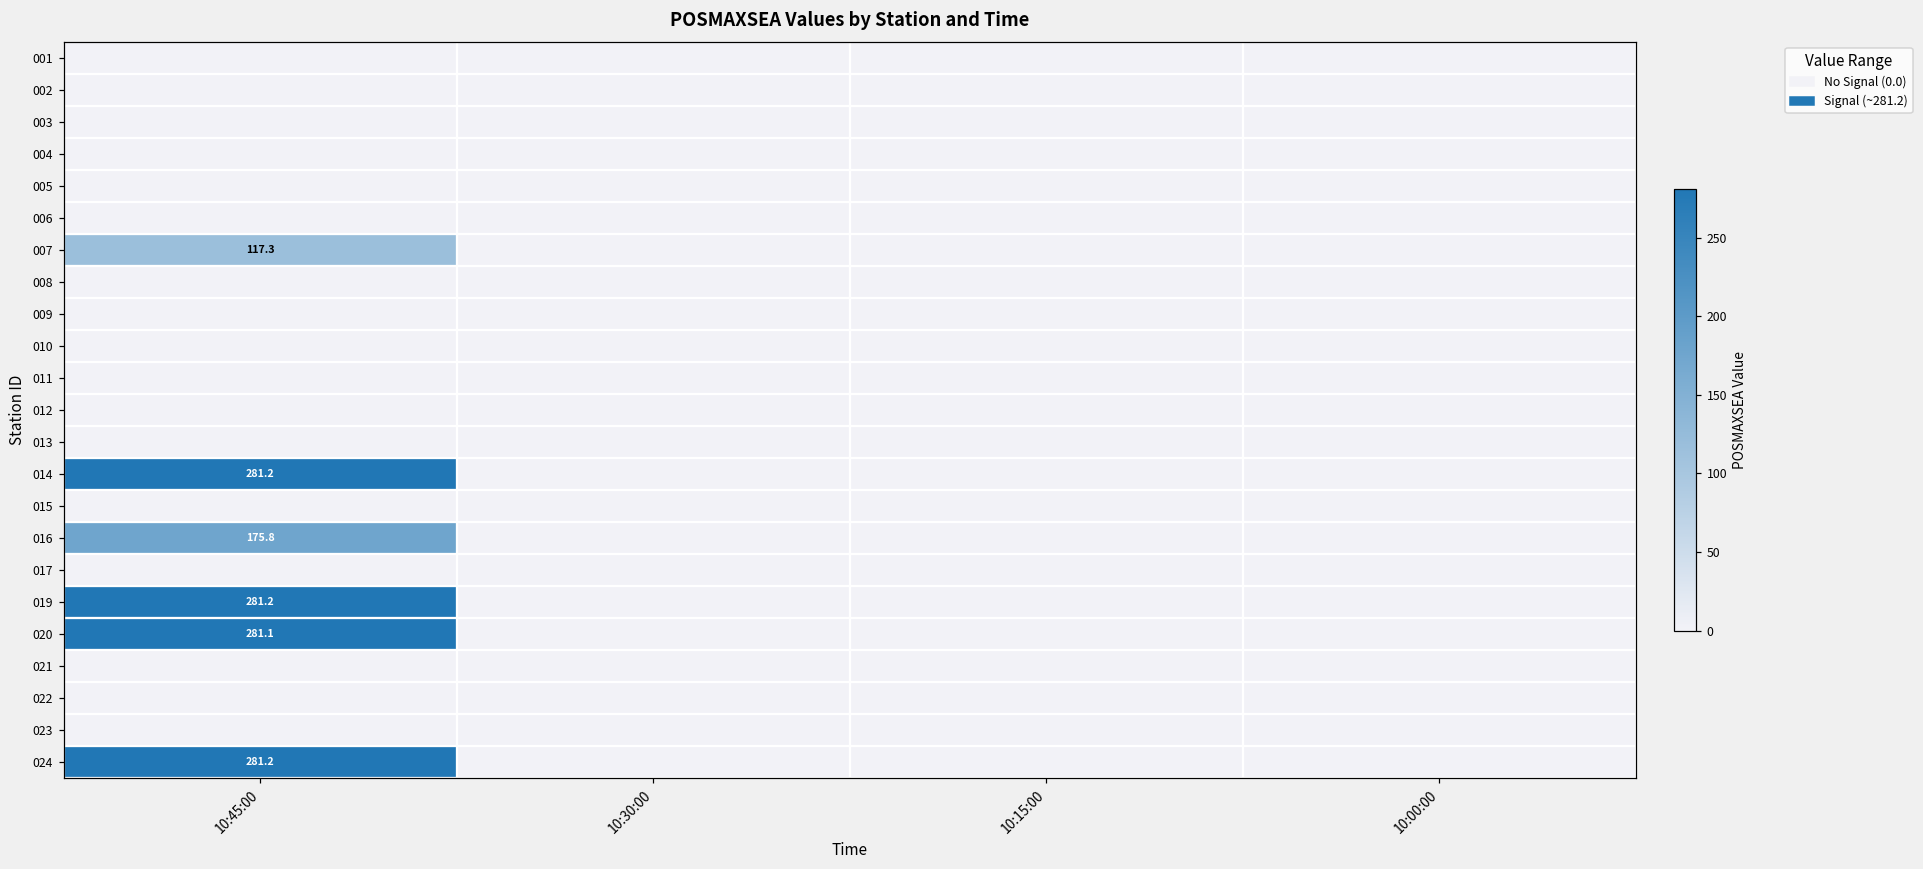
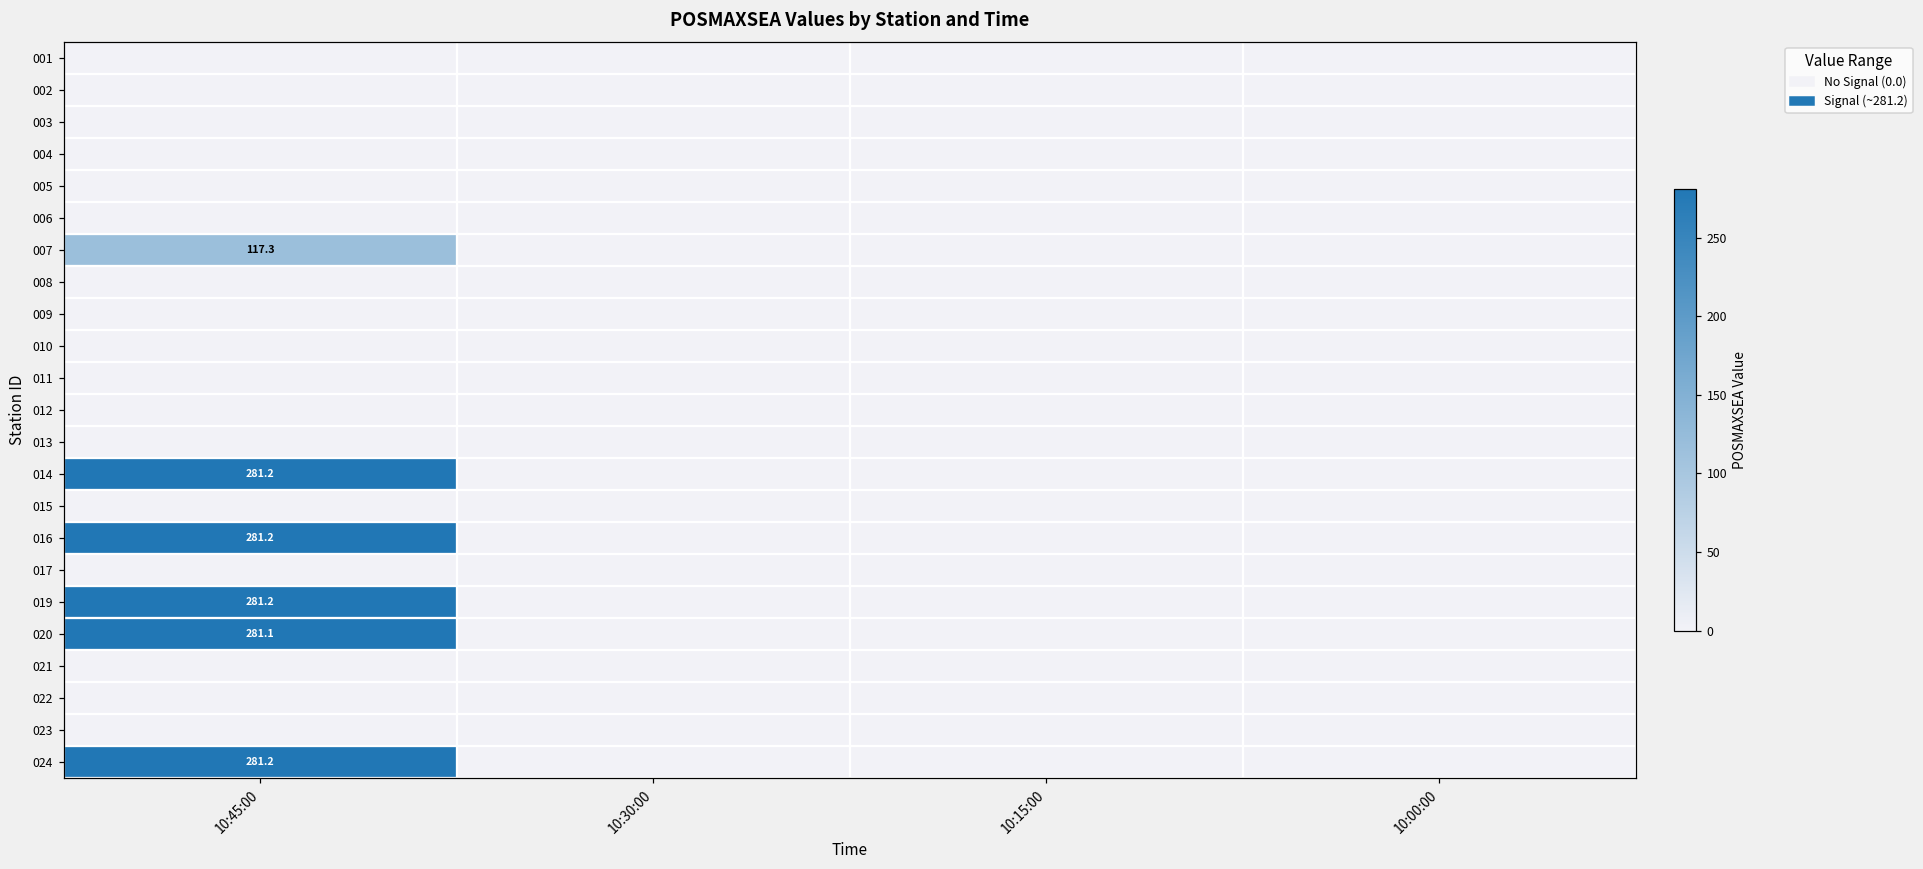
016, 10:45:00: 175.8 -> 281.2
